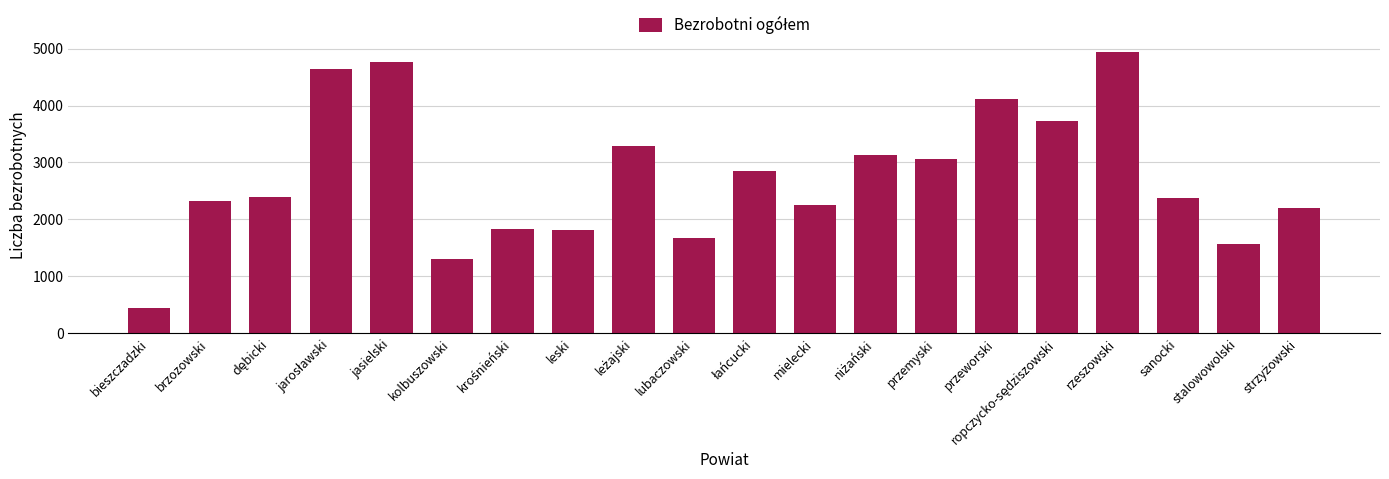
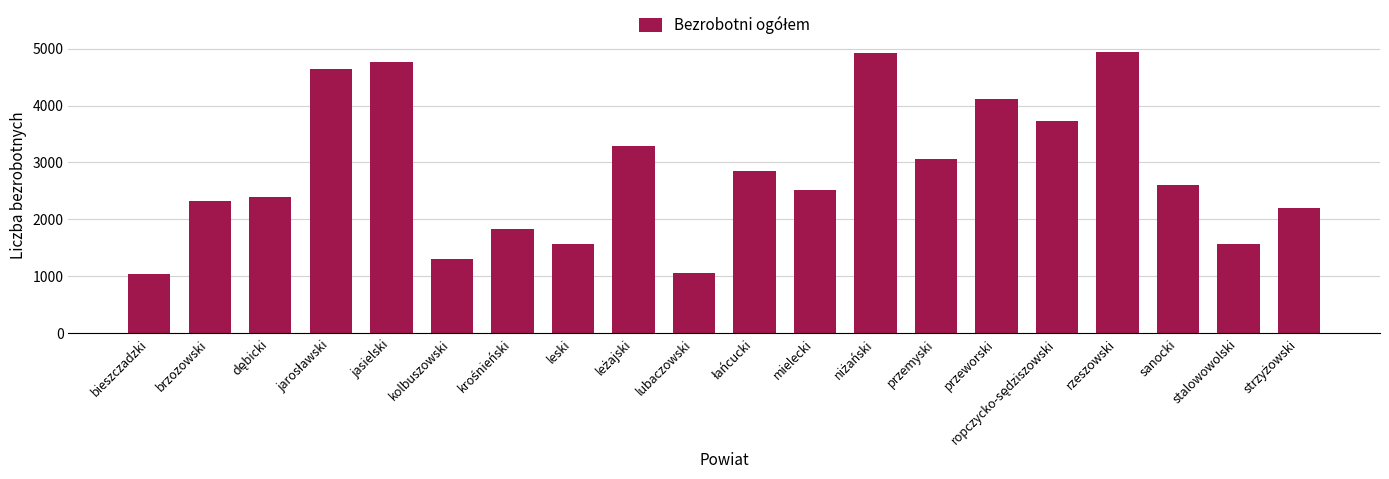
bieszczadzki: 500 -> 1000
leski: 1800 -> 1600
lubaczowski: 1700 -> 1100
mielecki: 2300 -> 2500
niżański: 3100 -> 4900
sanocki: 2400 -> 2600
